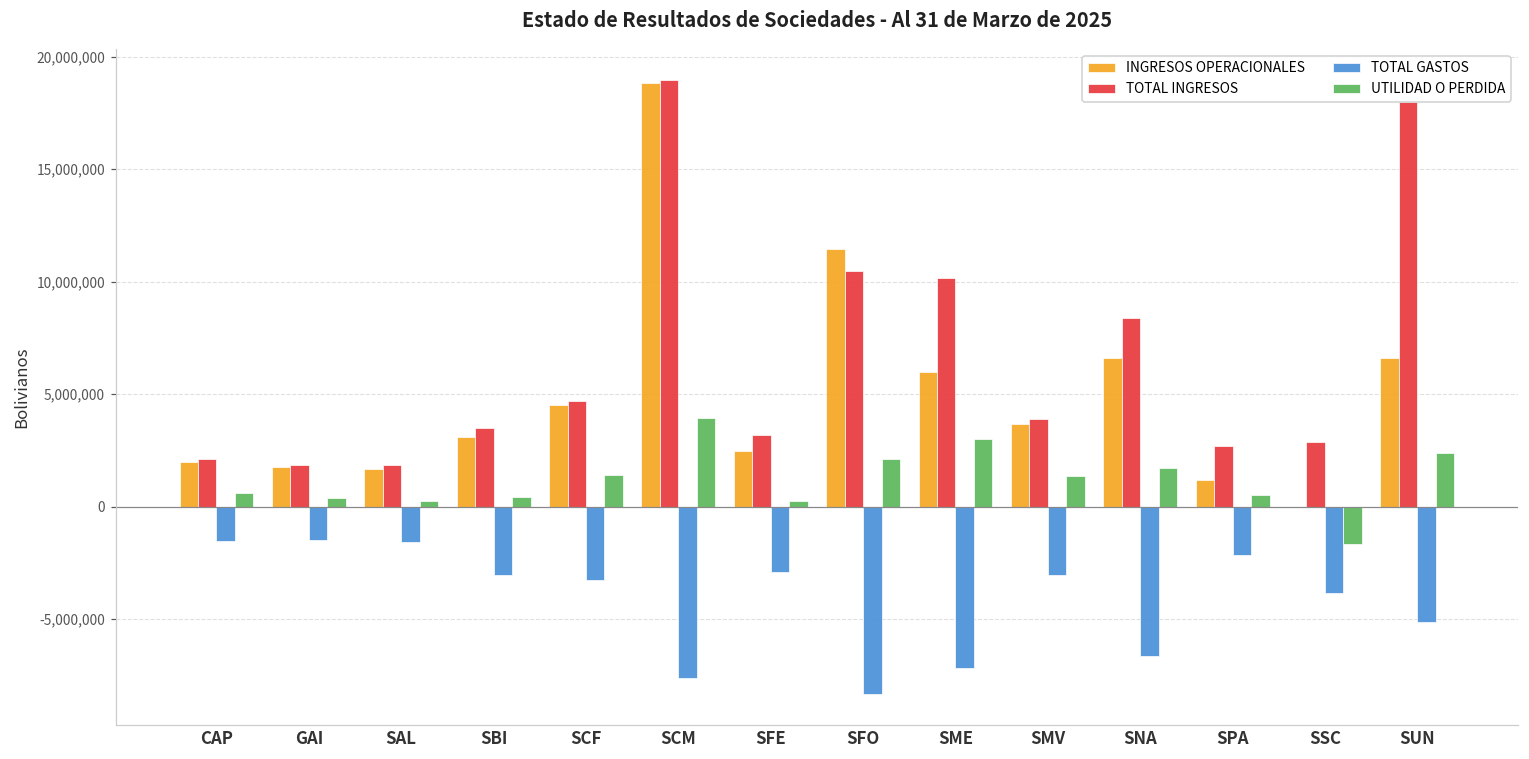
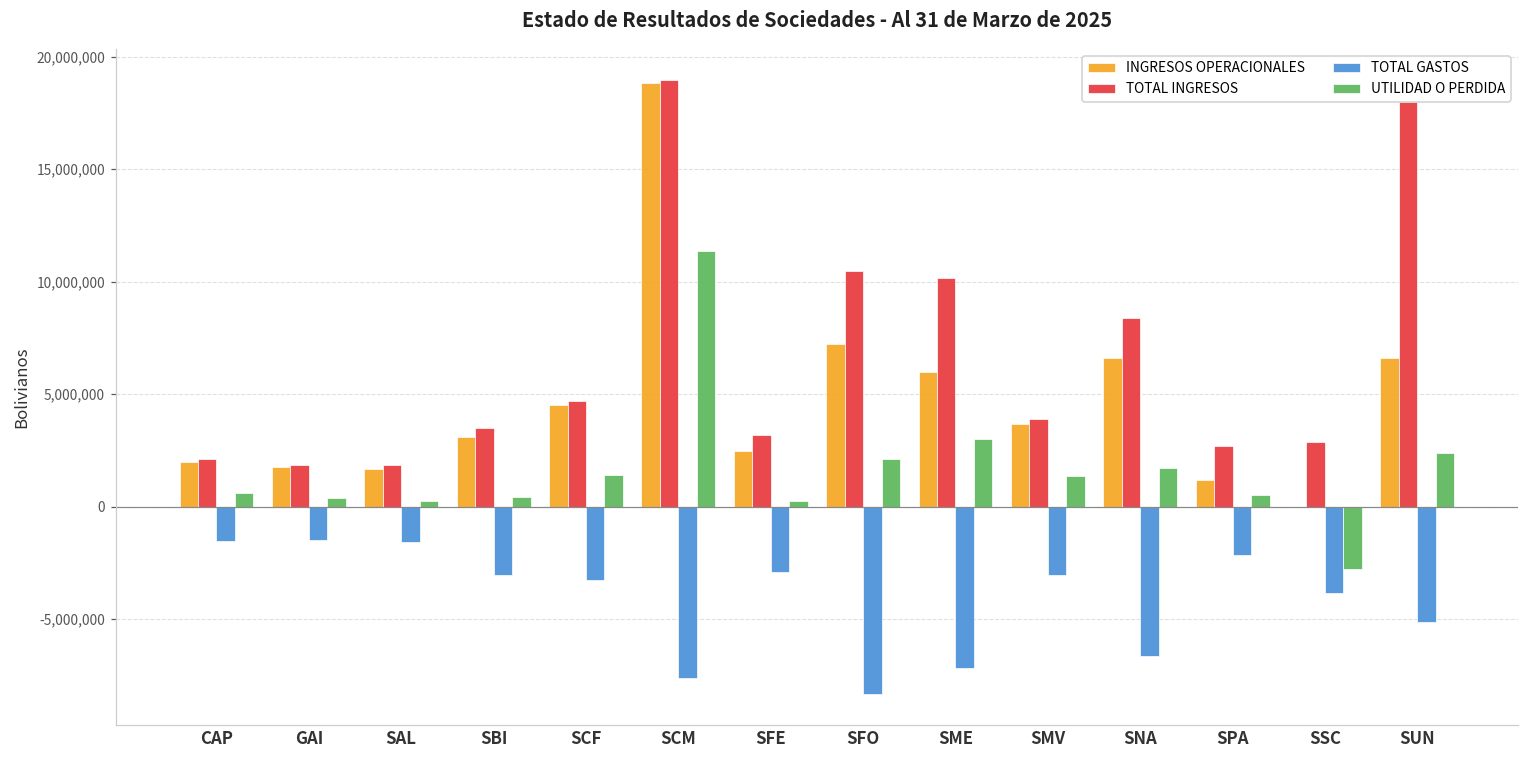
UTILIDAD O PERDIDA, SCM: 3,900,000 -> 11,300,000
INGRESOS OPERACIONALES, SFO: 11,500,000 -> 7,200,000
UTILIDAD O PERDIDA, SSC: -1,600,000 -> -2,800,000
